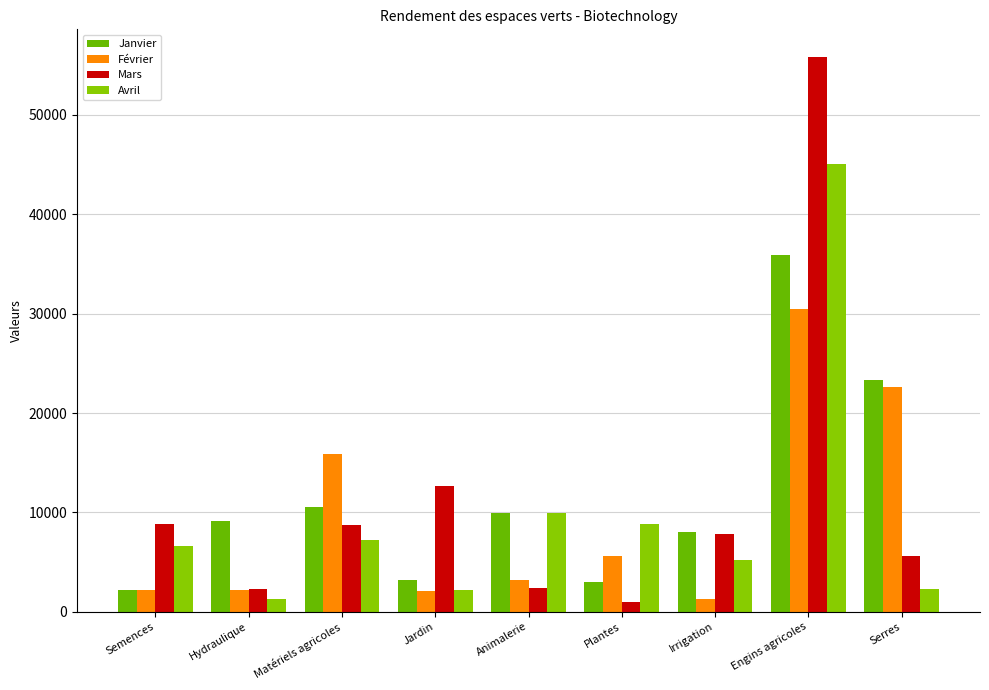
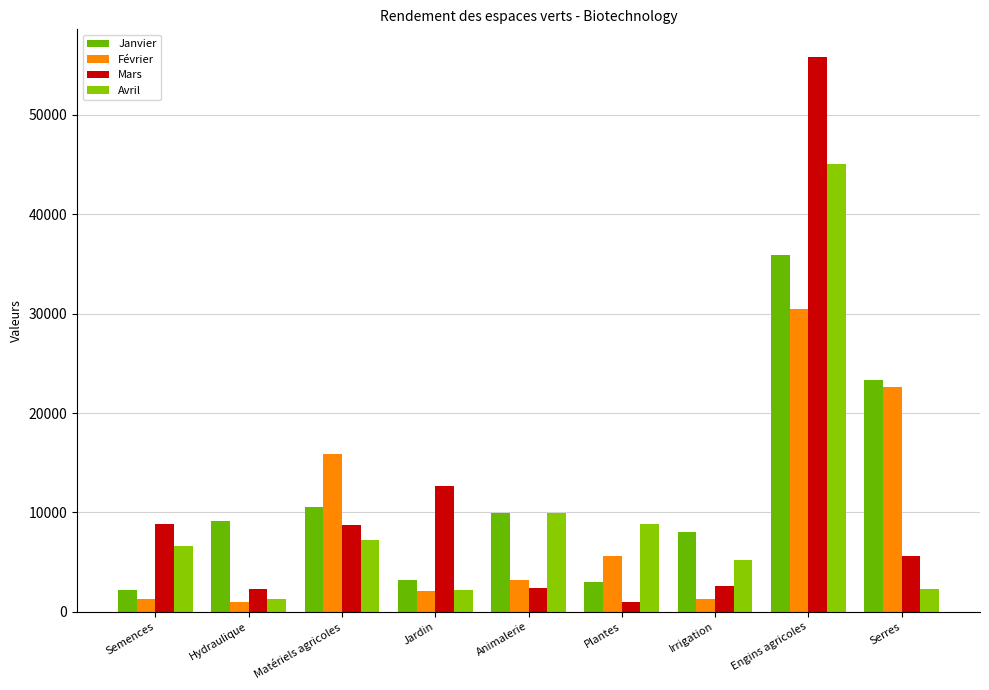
Février, Semences: 2000 -> 1000
Février, Hydraulique: 2000 -> 1000
Mars, Irrigation: 8000 -> 3000
